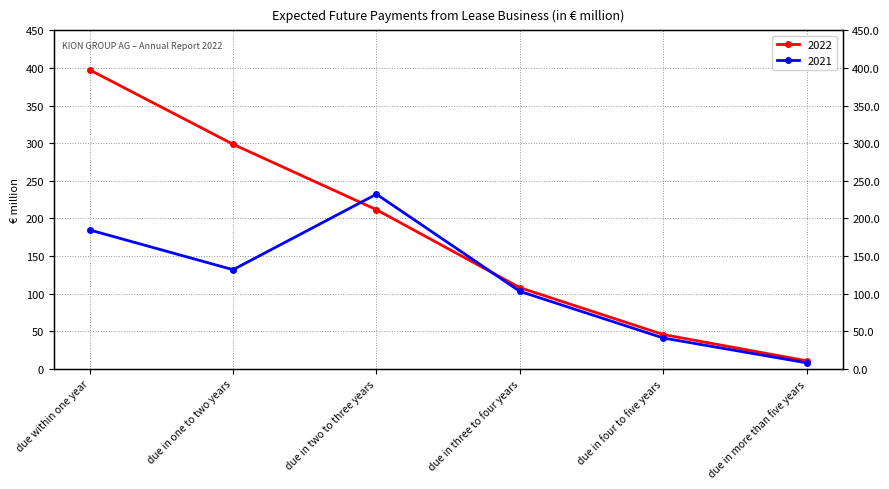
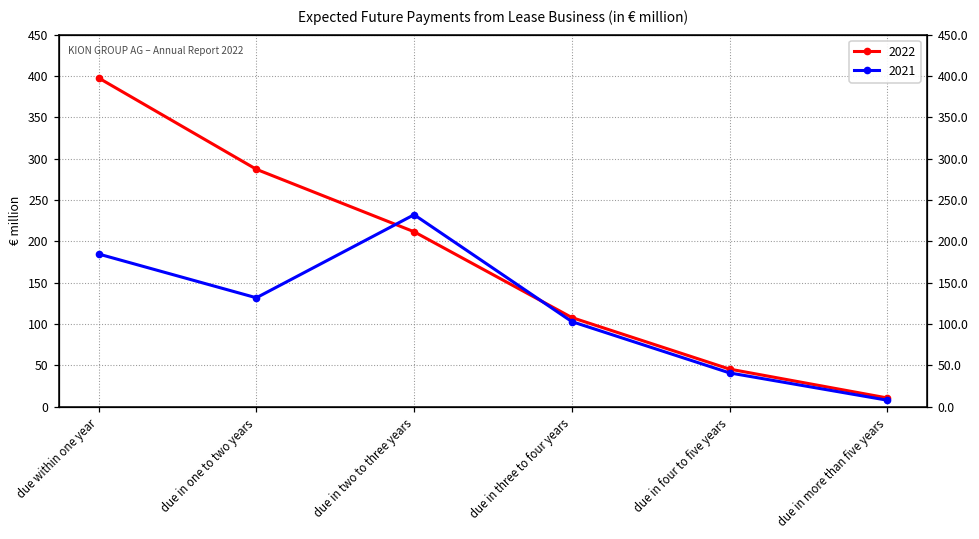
2022, due in one to two years: 300 -> 290
